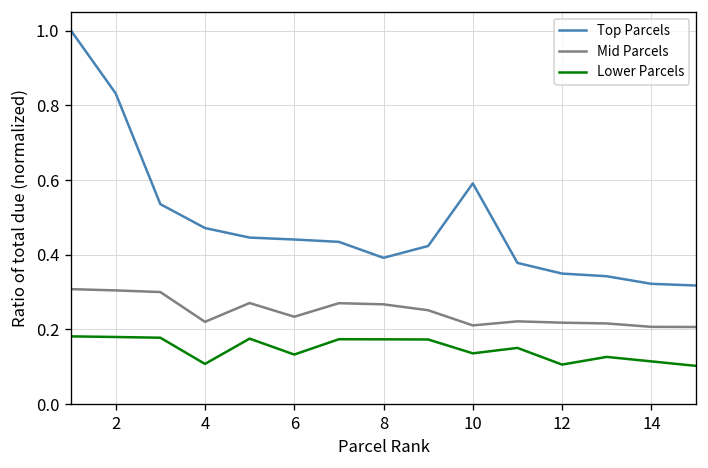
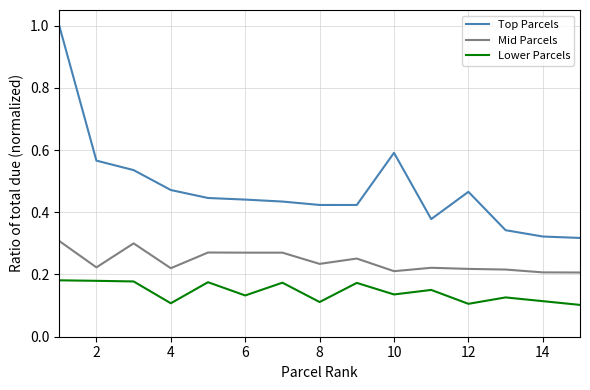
Top Parcels, 2: 0.83 -> 0.57
Mid Parcels, 2: 0.30 -> 0.22
Mid Parcels, 6: 0.23 -> 0.27
Top Parcels, 8: 0.39 -> 0.42
Mid Parcels, 8: 0.27 -> 0.23
Lower Parcels, 8: 0.17 -> 0.11
Top Parcels, 12: 0.35 -> 0.47
